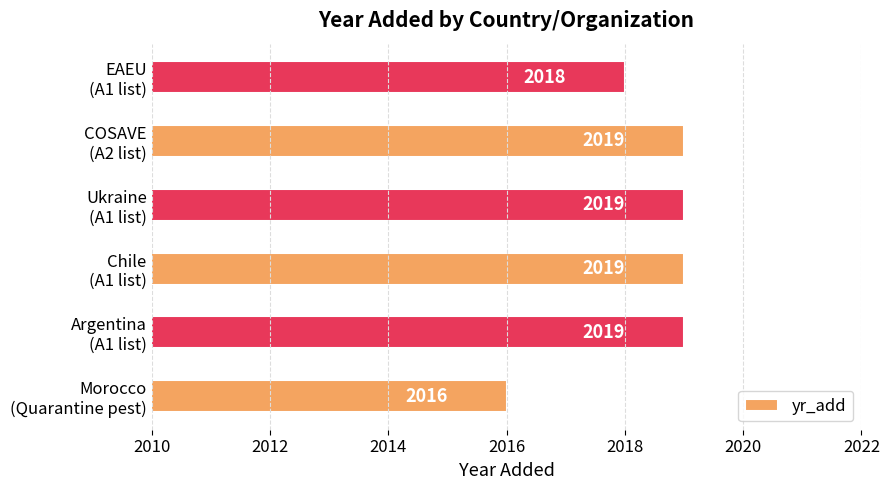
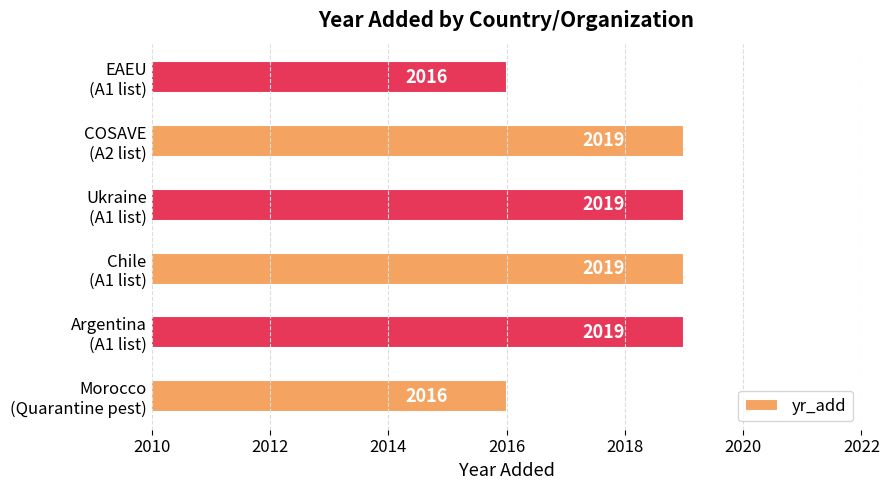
EAEU (A1 list): 2018 -> 2016
